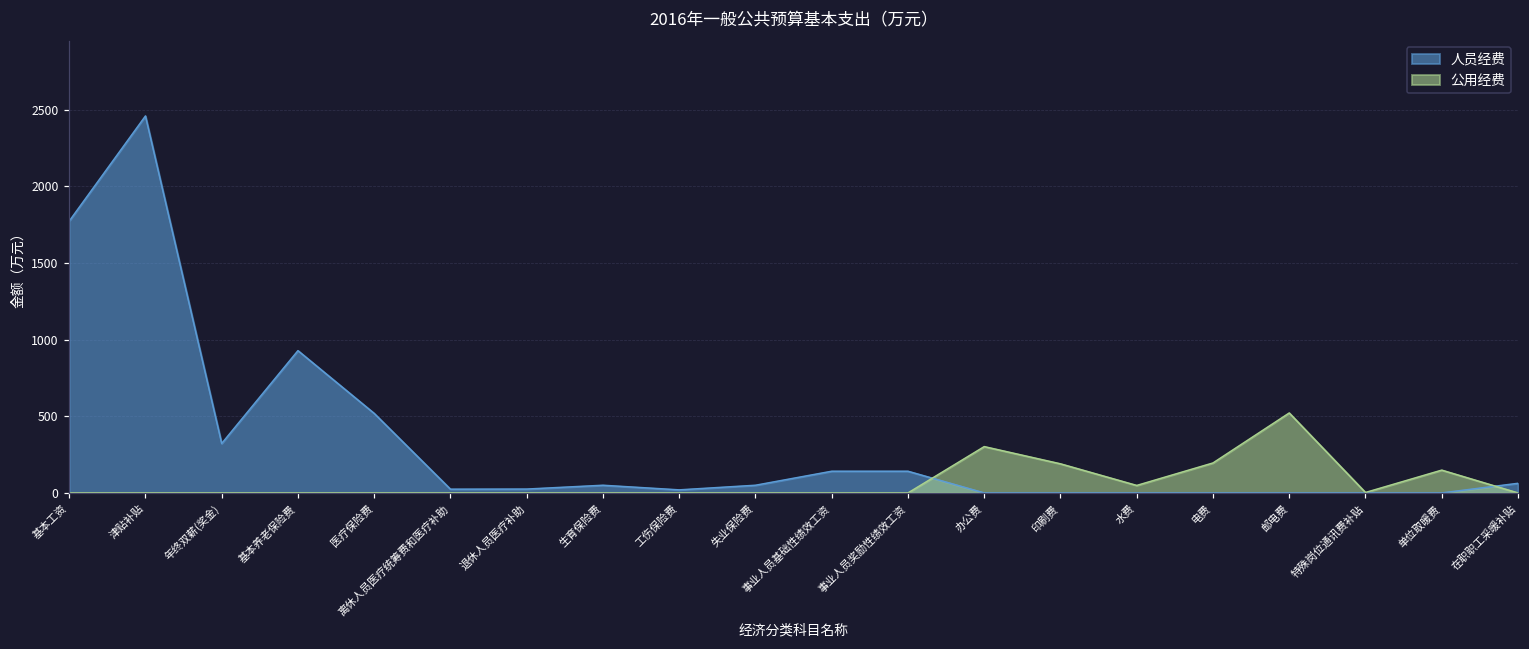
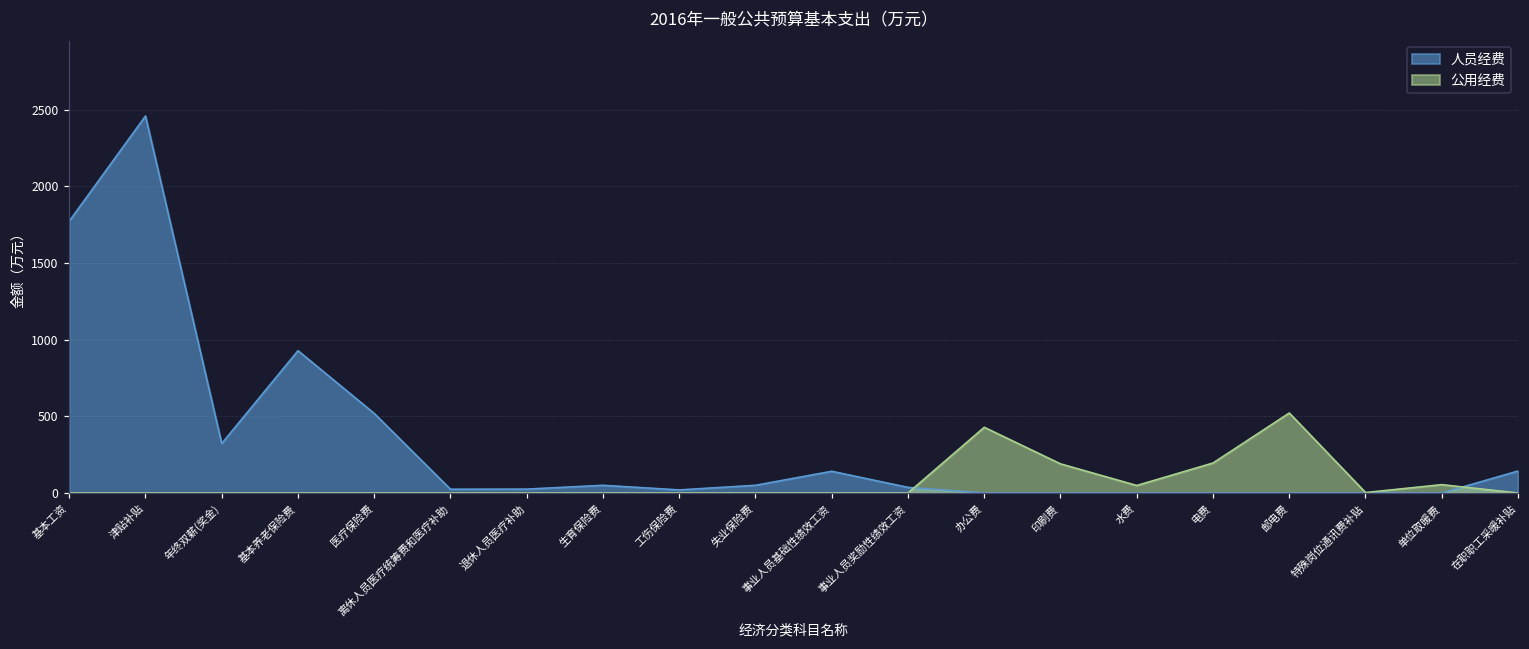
人员经费, 事业人员奖励性绩效工资: 140 -> 40
公用经费, 办公费: 300 -> 430
公用经费, 单位取暖费: 150 -> 50
人员经费, 在职职工采暖补贴: 60 -> 140
